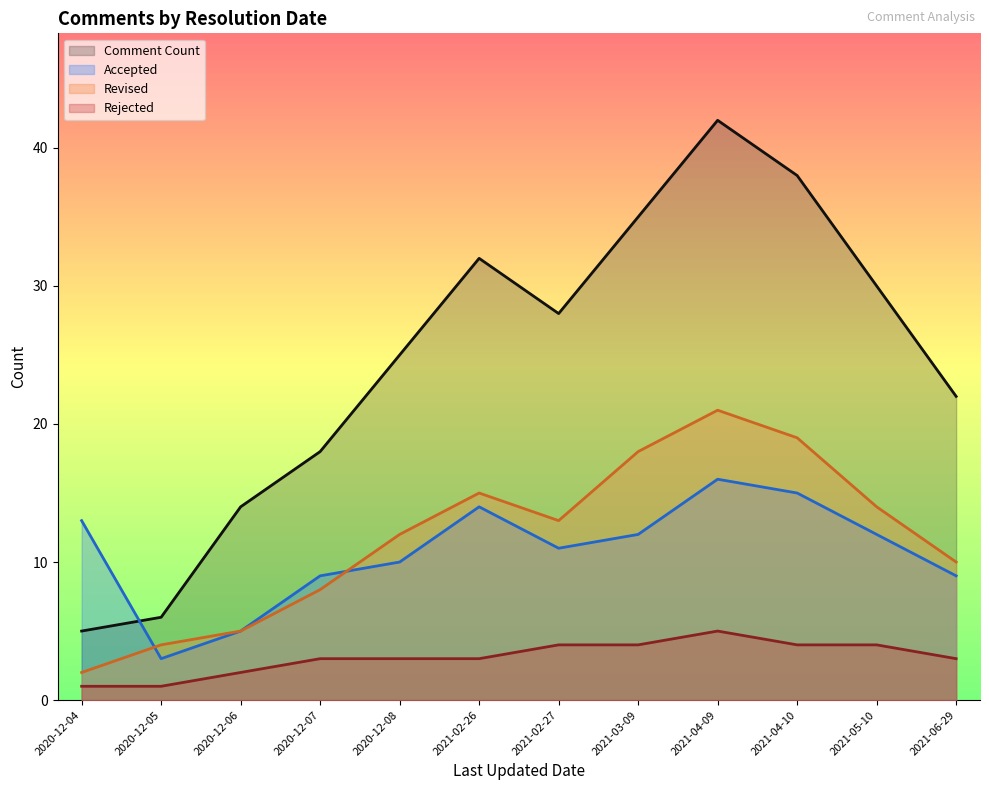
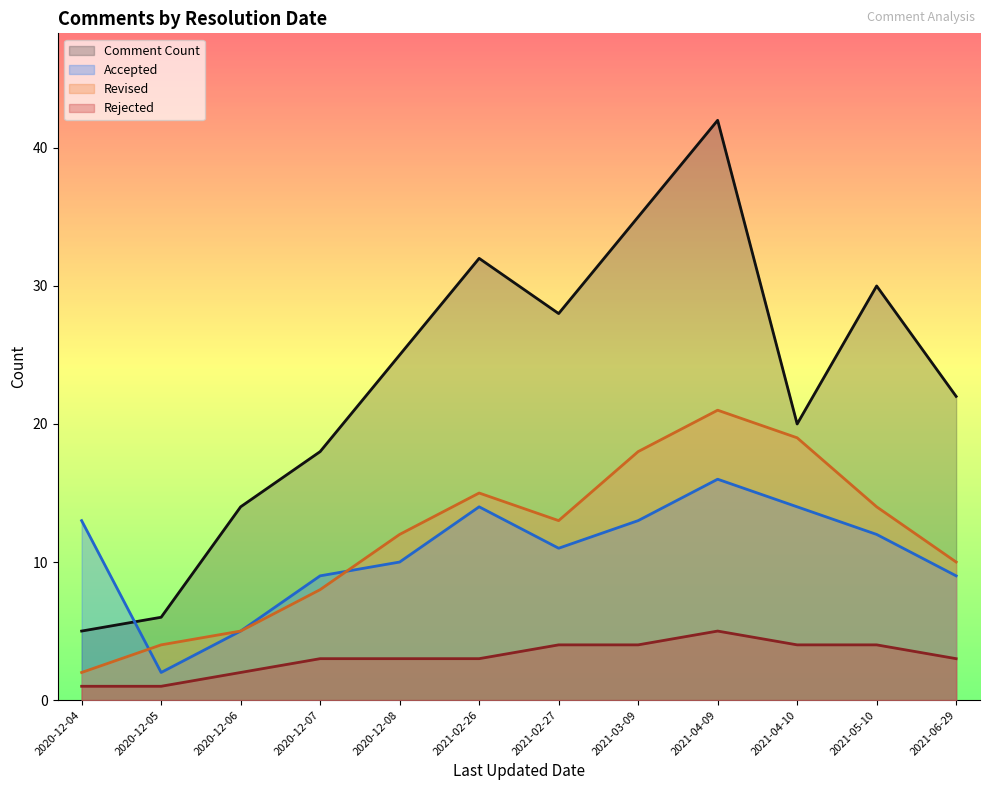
Accepted, 2020-12-05: 3 -> 2
Accepted, 2021-03-09: 12 -> 13
Comment Count, 2021-04-10: 38 -> 20
Accepted, 2021-04-10: 15 -> 14
